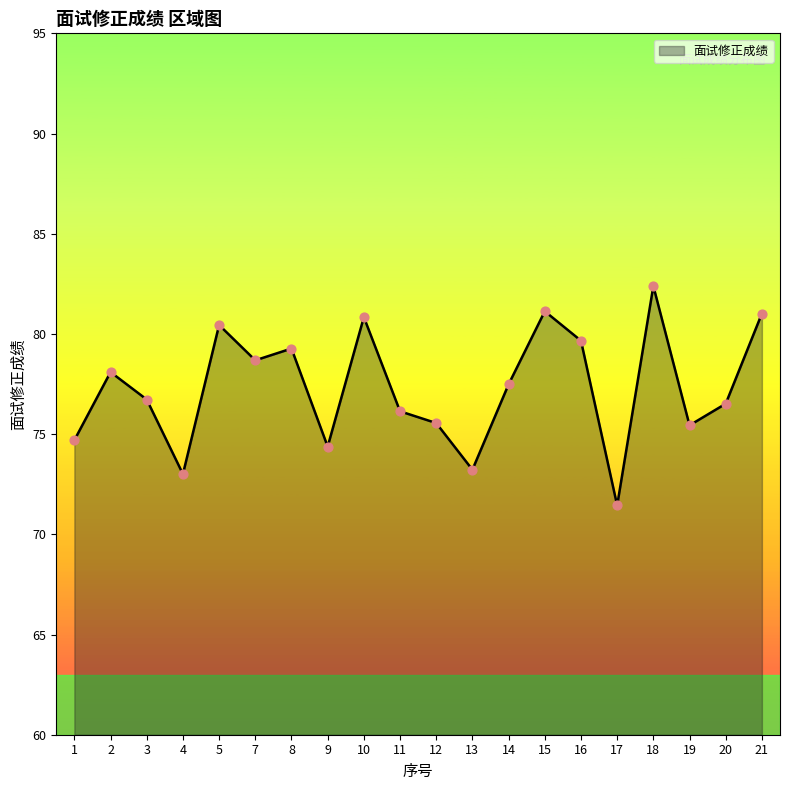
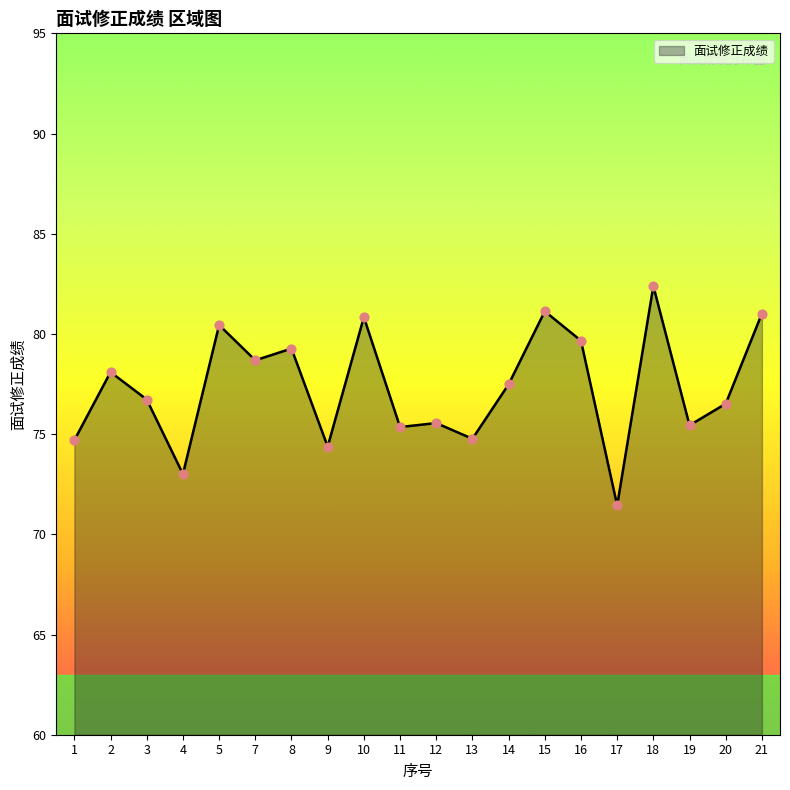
11: 76.1 -> 75.4
13: 73.2 -> 74.8
